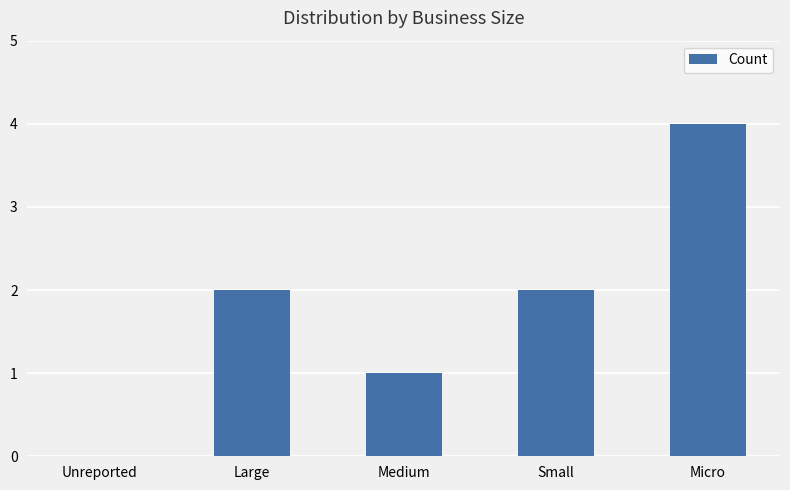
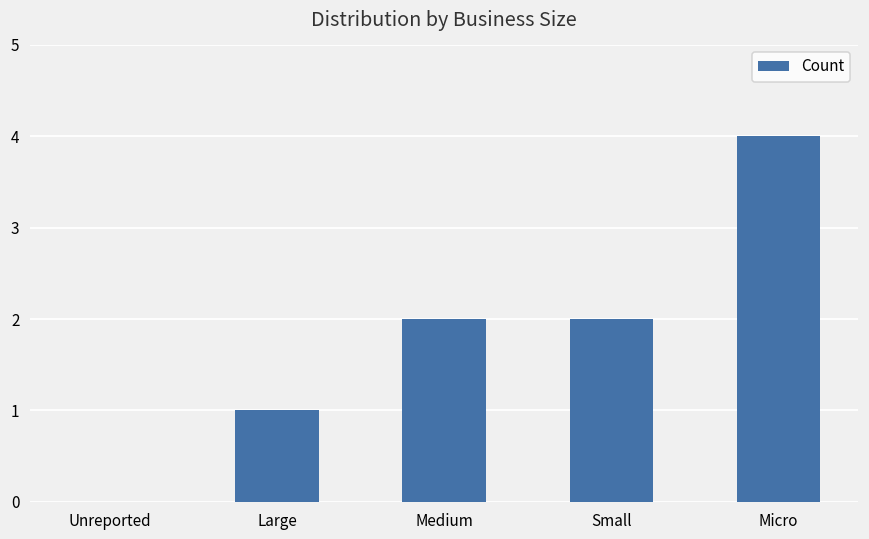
Large: 2 -> 1
Medium: 1 -> 2
